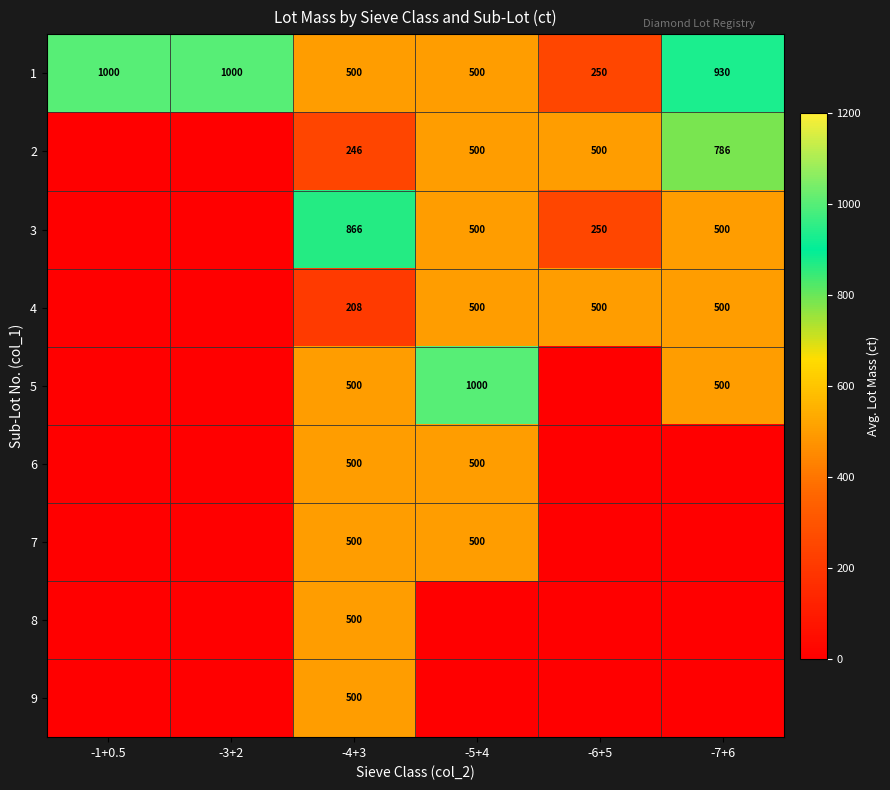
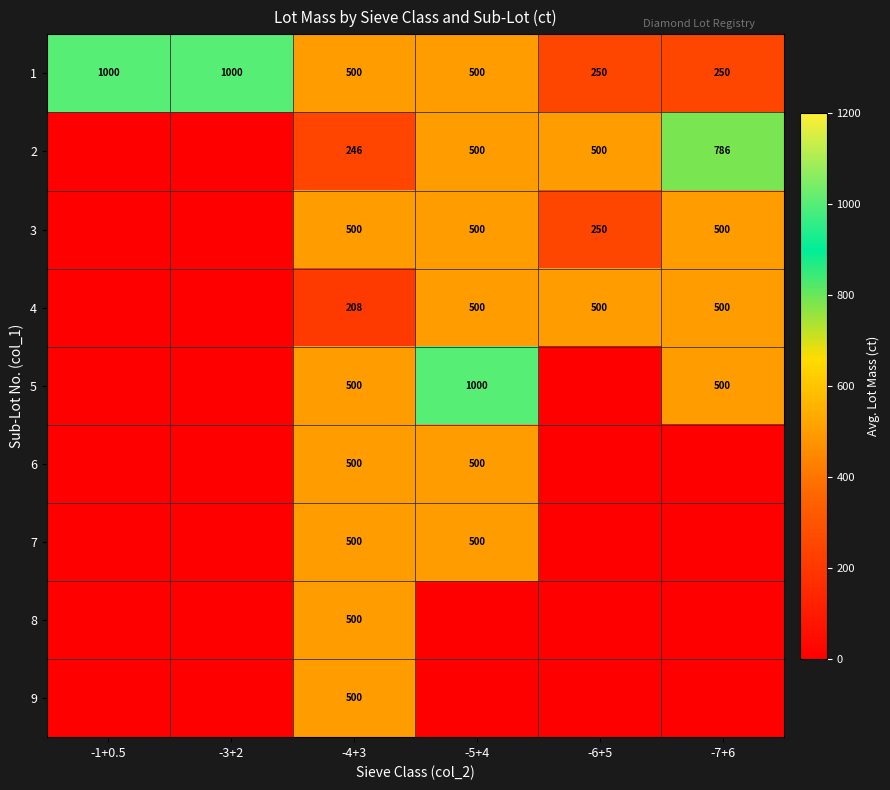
1, -7+6: 930 -> 250
3, -4+3: 866 -> 500
